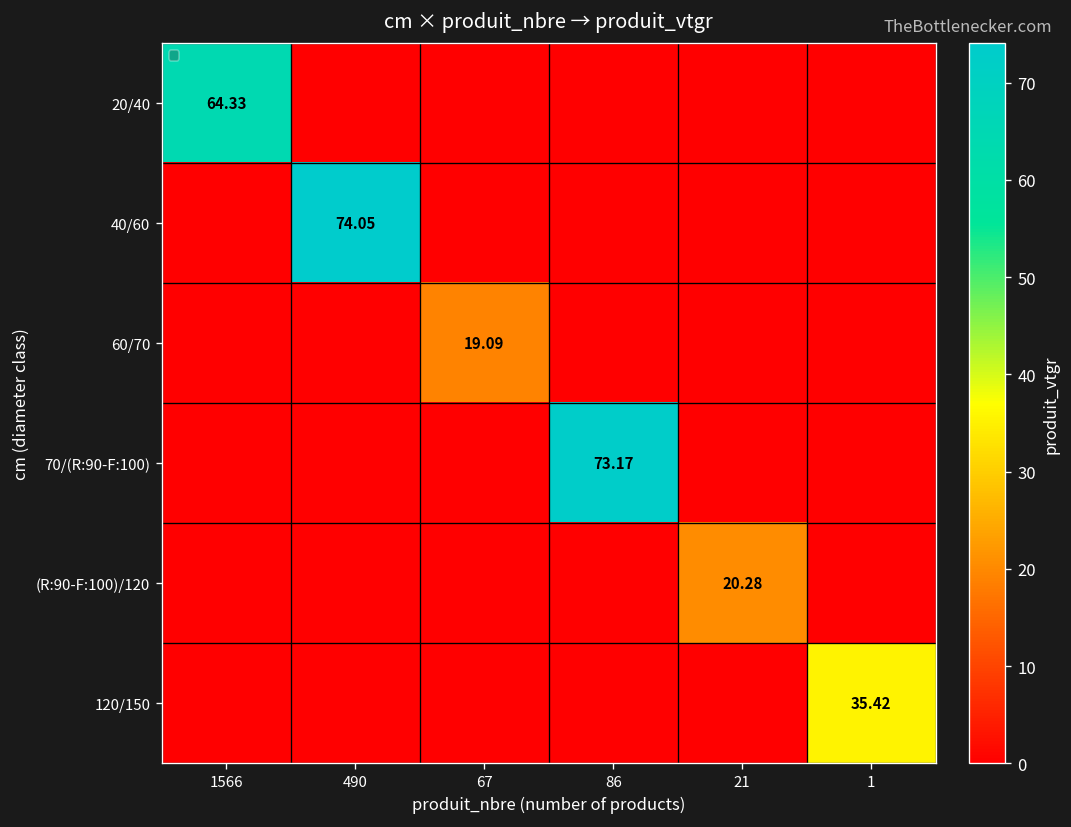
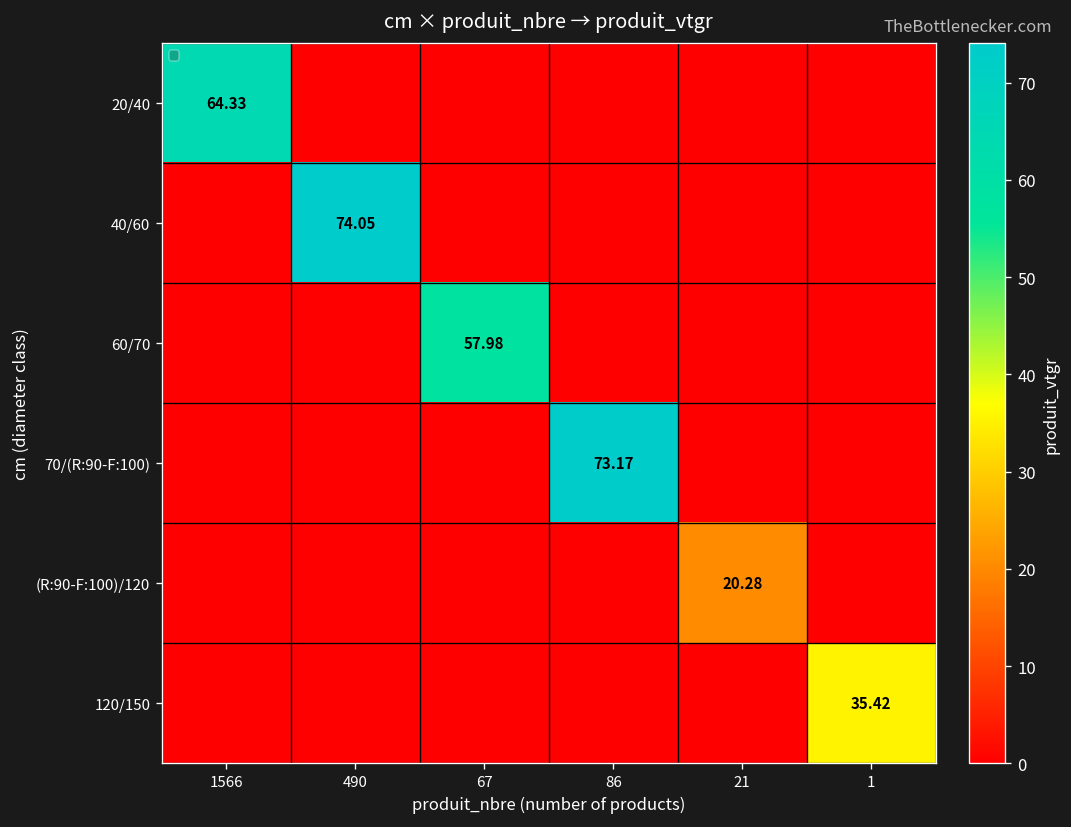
60/70, 67: 19.09 -> 57.98
